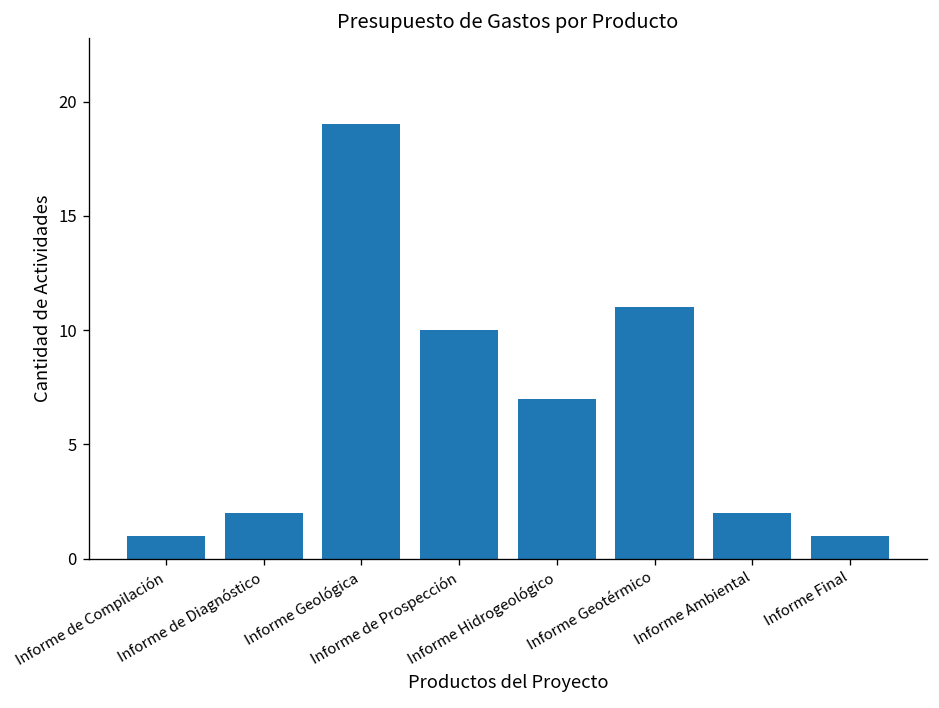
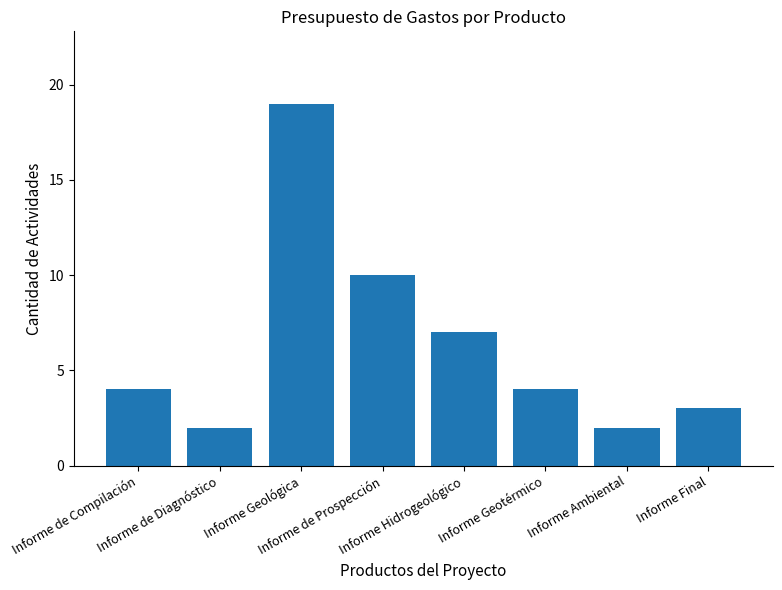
Informe de Compilación: 1 -> 4
Informe Geotérmico: 11 -> 4
Informe Final: 1 -> 3
